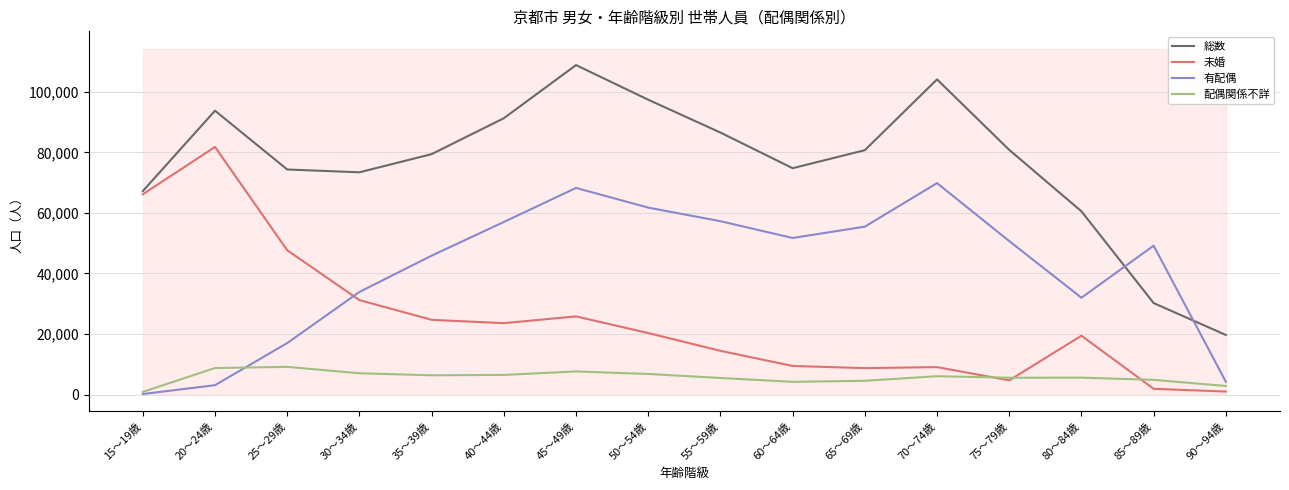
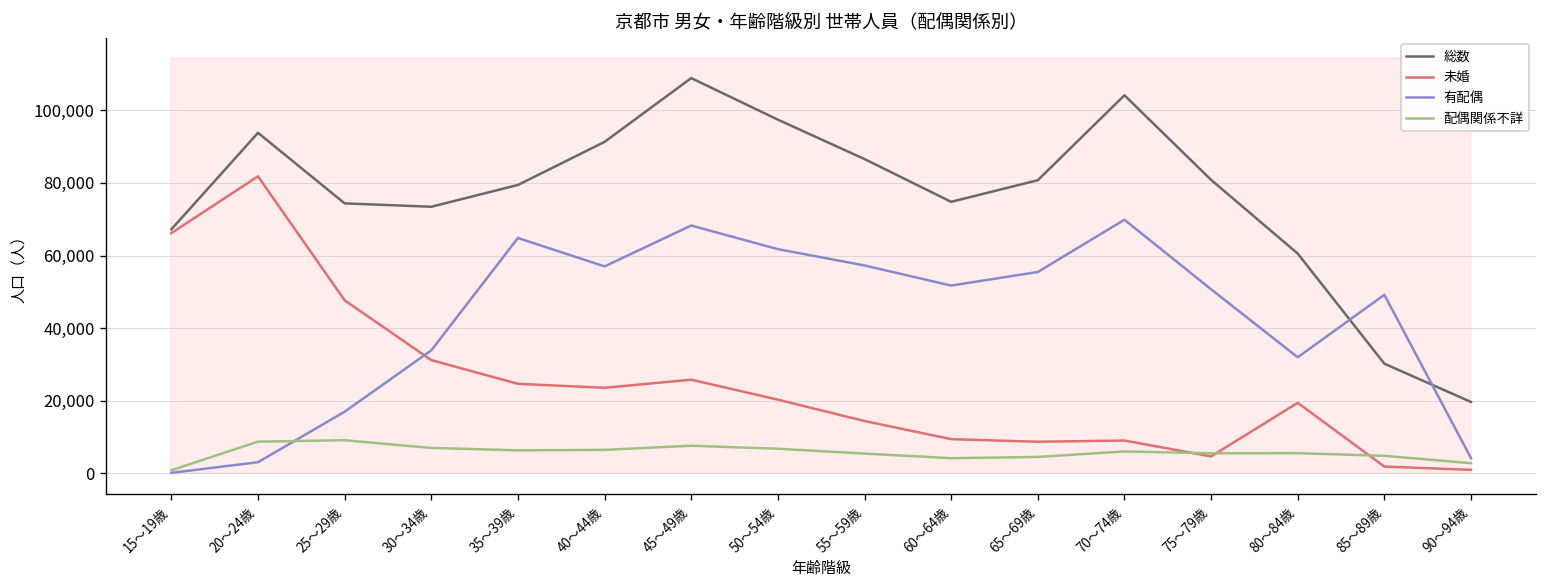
有配偶, 35～39歳: 46,000 -> 65,000
